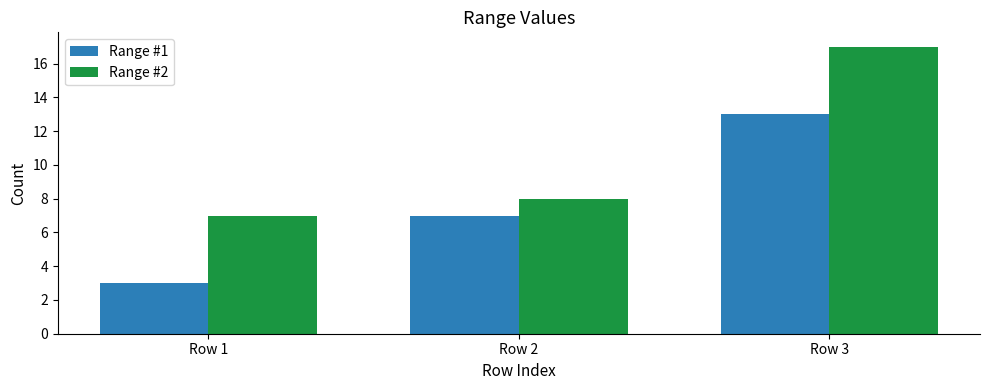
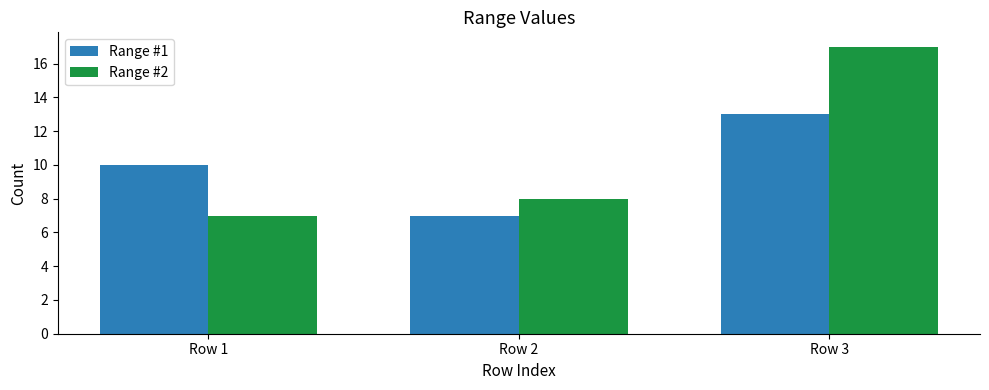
Range #1, Row 1: 3 -> 10
